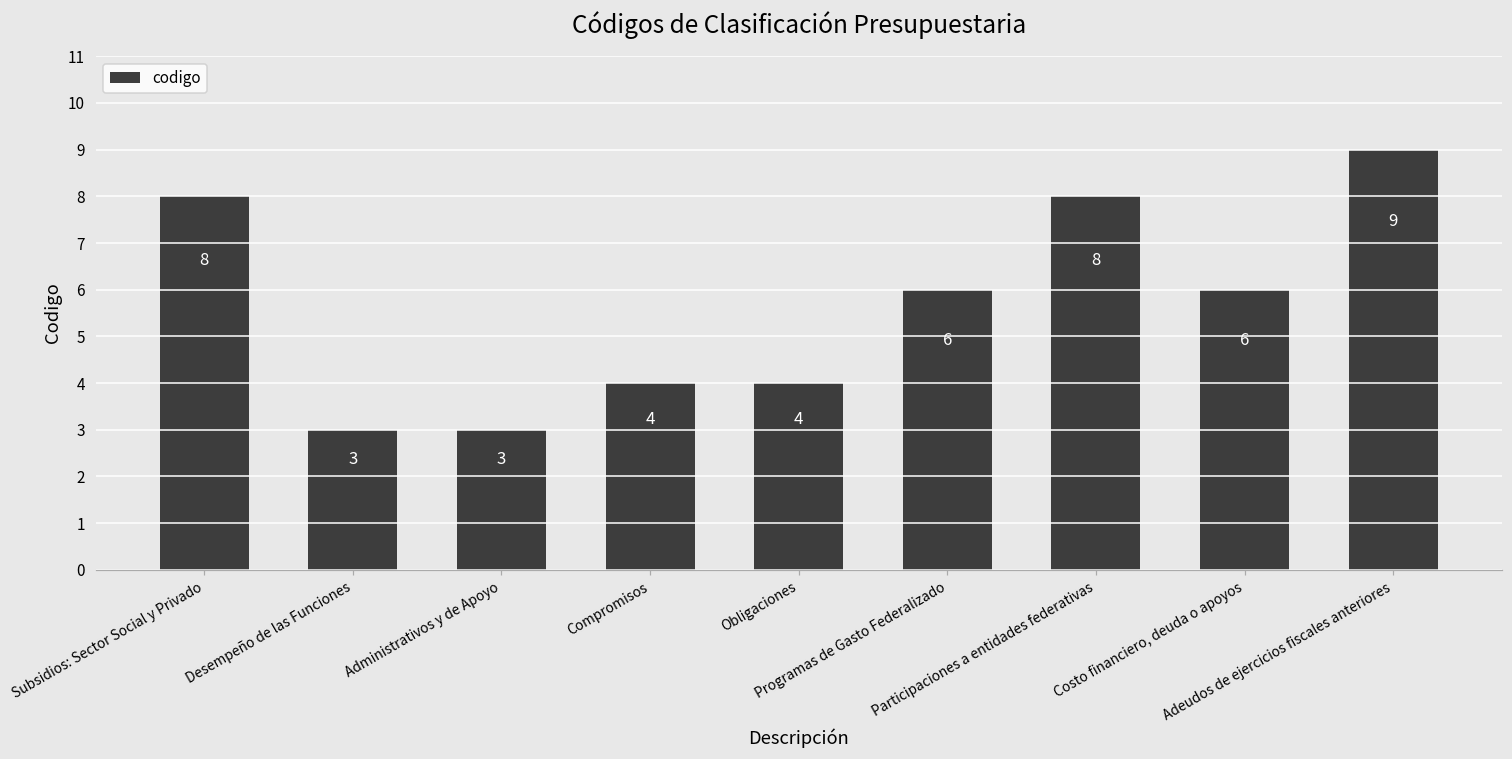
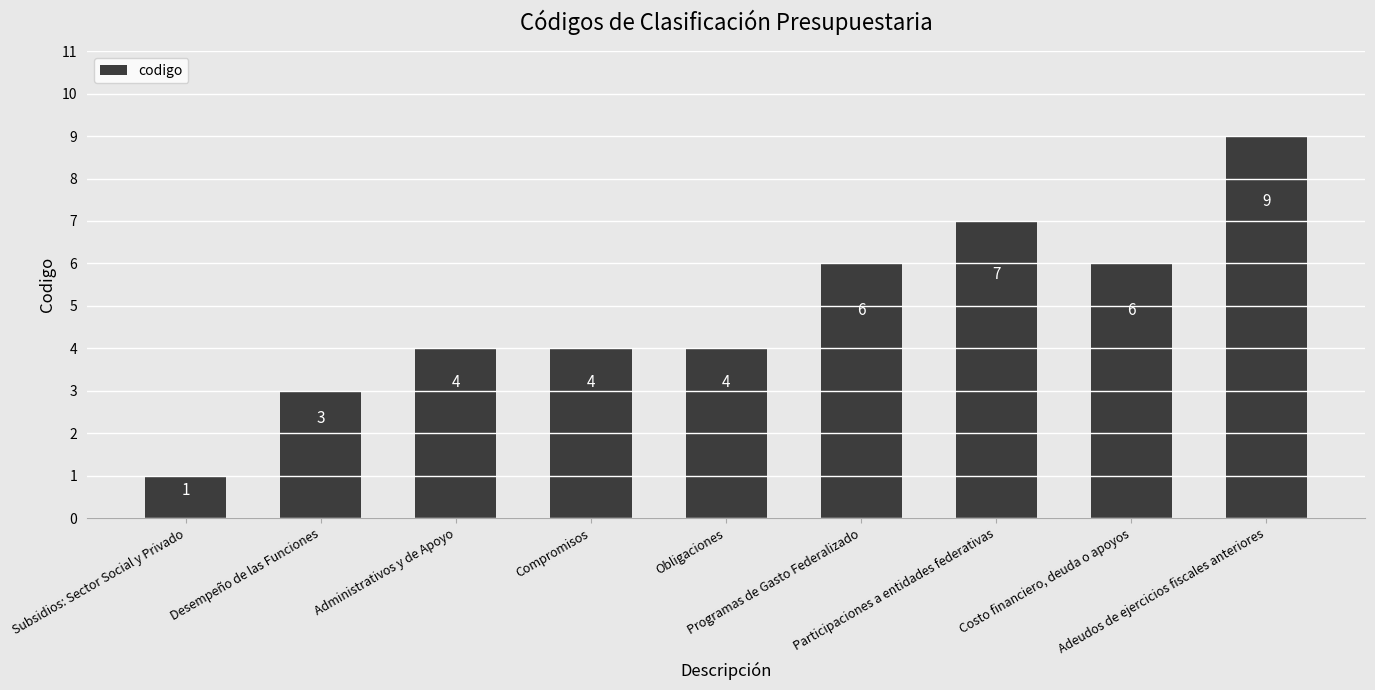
Subsidios: Sector Social y Privado: 8 -> 1
Administrativos y de Apoyo: 3 -> 4
Participaciones a entidades federativas: 8 -> 7
